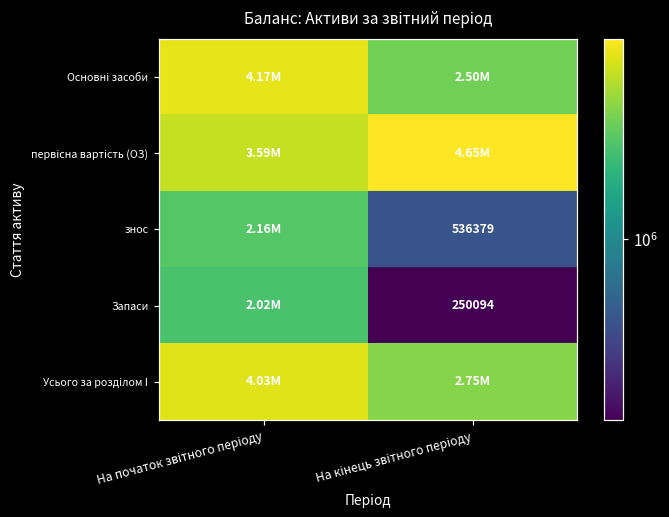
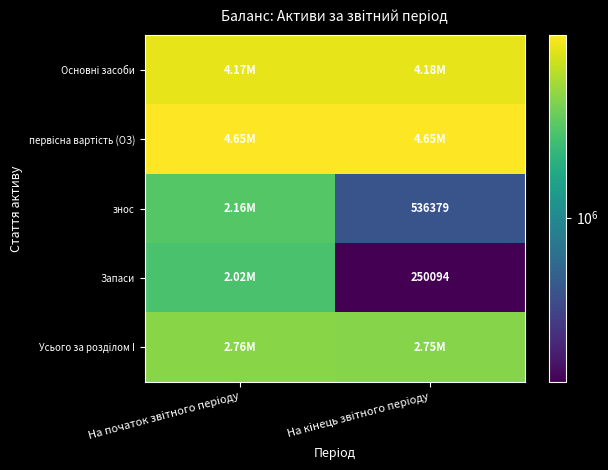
Основні засоби, На кінець звітного періоду: 2.50M -> 4.18M
первісна вартість (ОЗ), На початок звітного періоду: 3.59M -> 4.65M
Усього за розділом І, На початок звітного періоду: 4.03M -> 2.76M
